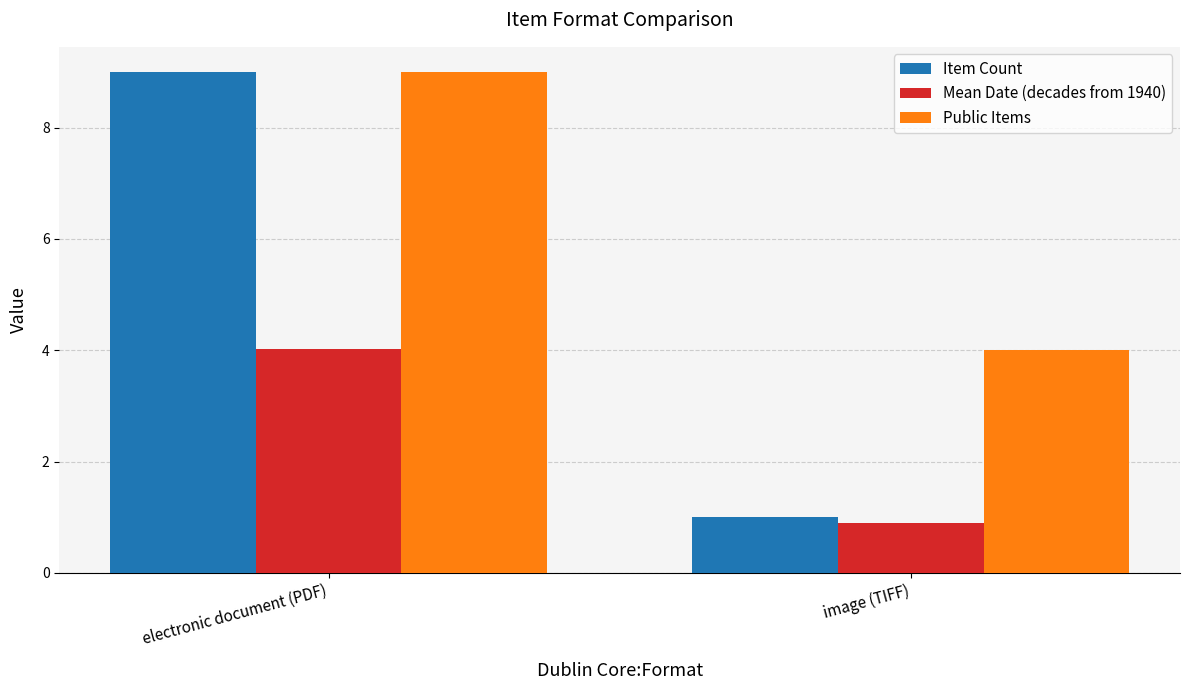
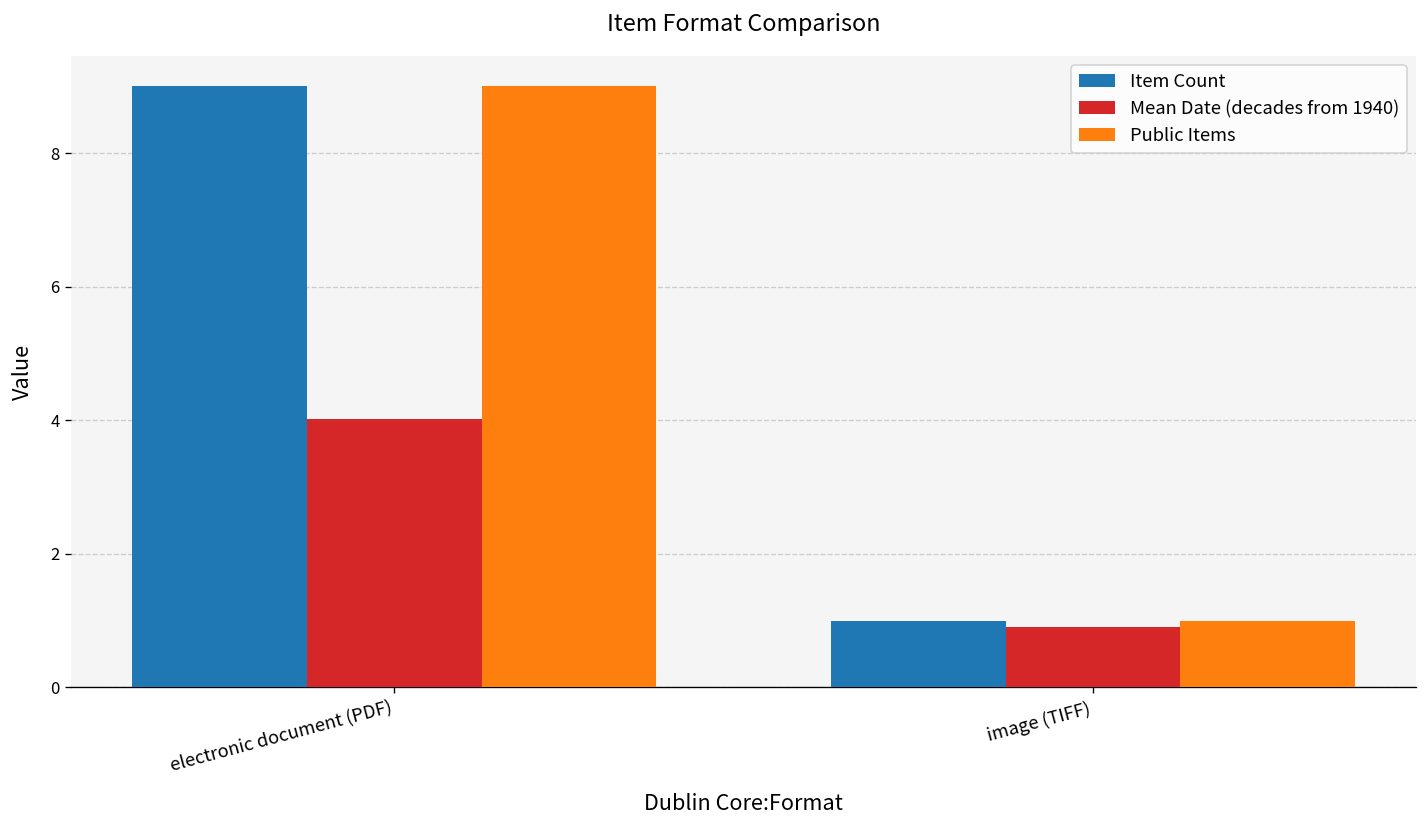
Public Items, image (TIFF): 4 -> 1
